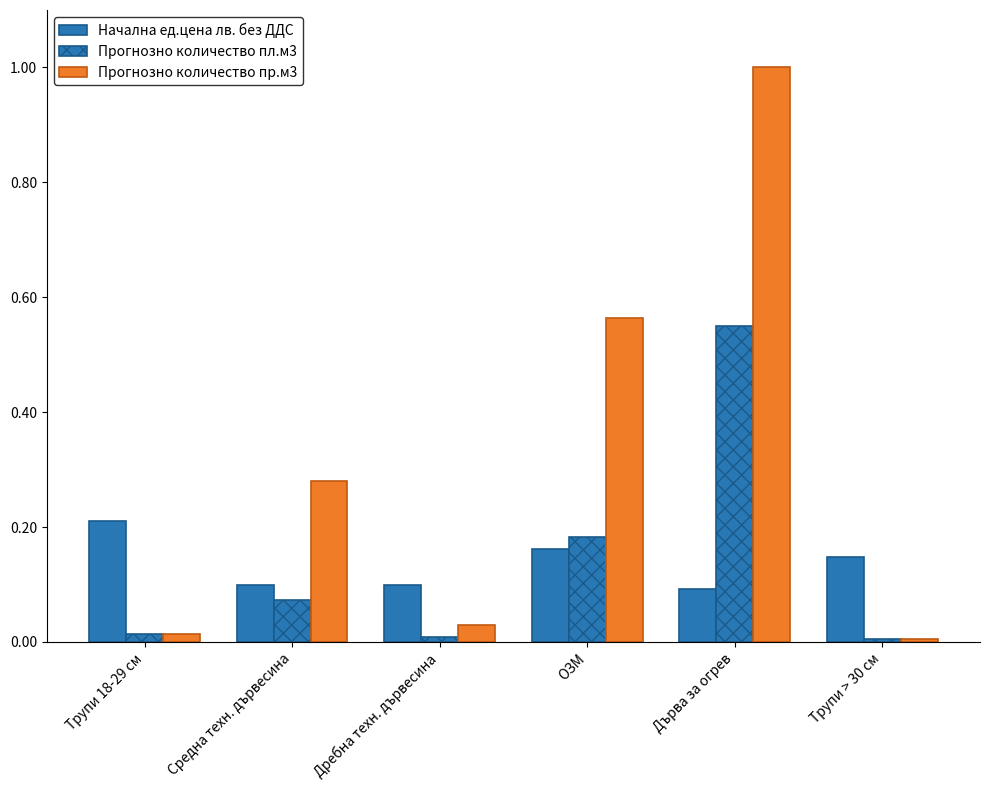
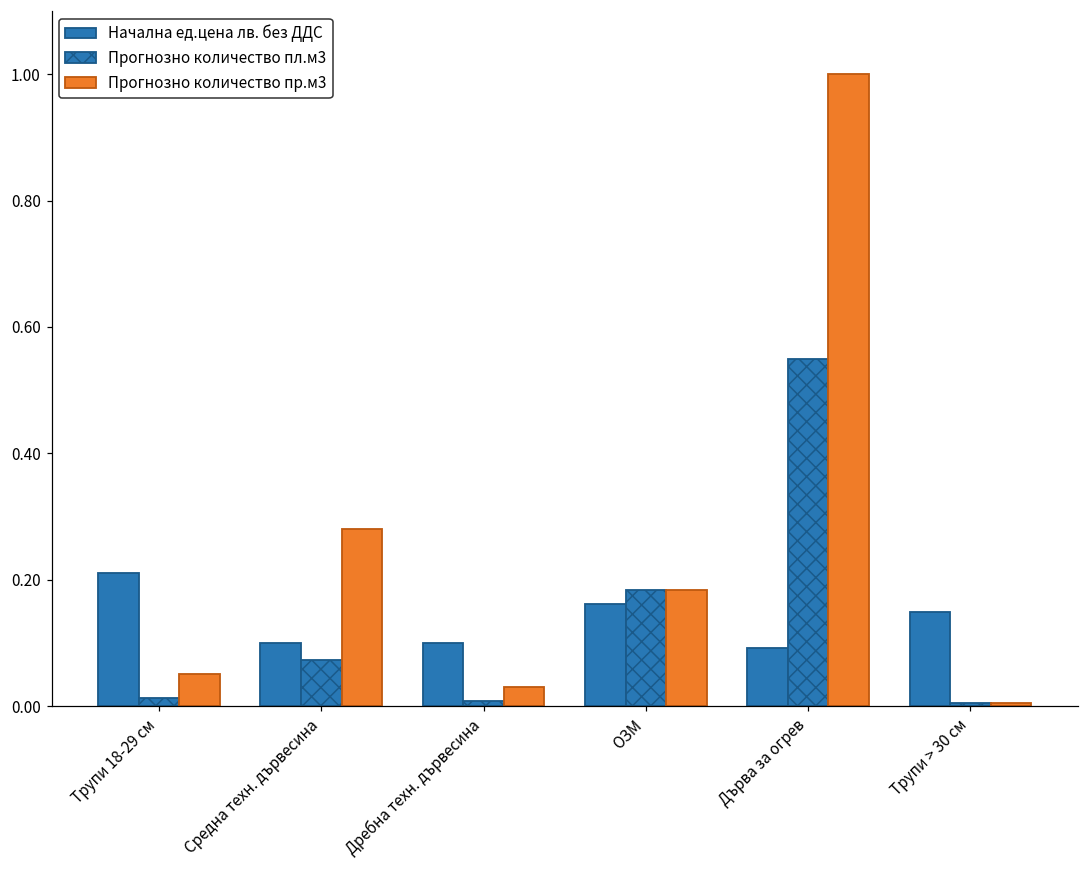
Прогнозно количество пр.м3, Трупи 18-29 см: 0.01 -> 0.05
Прогнозно количество пр.м3, ОЗМ: 0.56 -> 0.18
